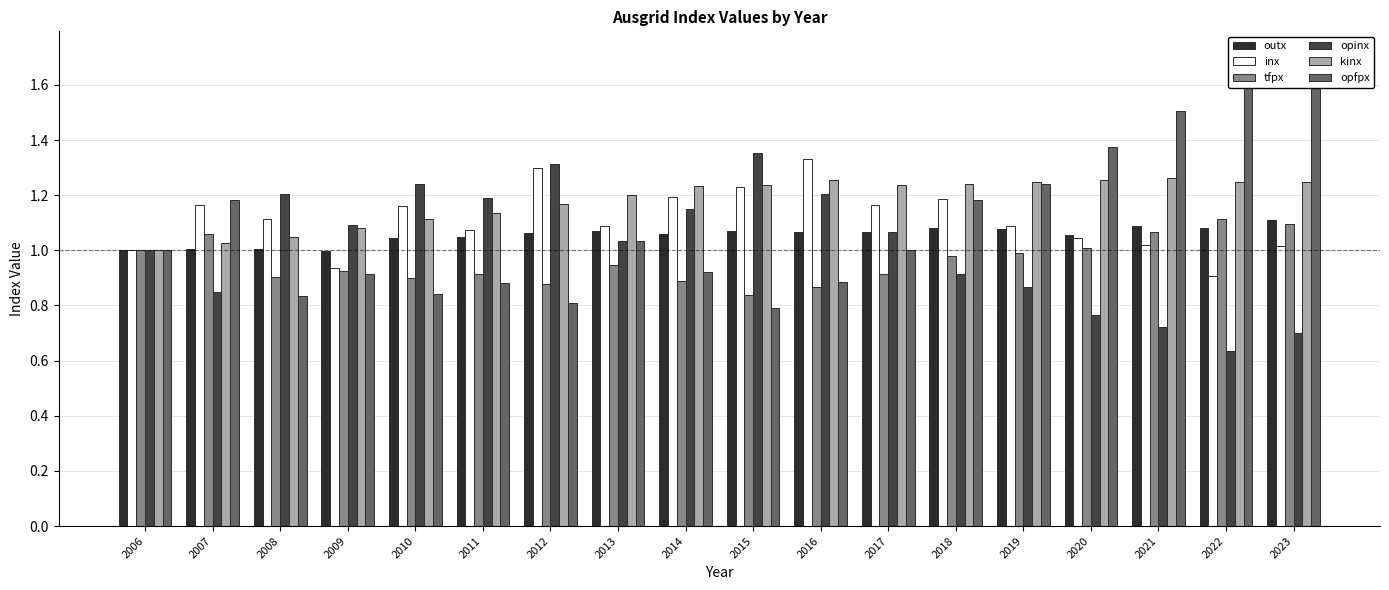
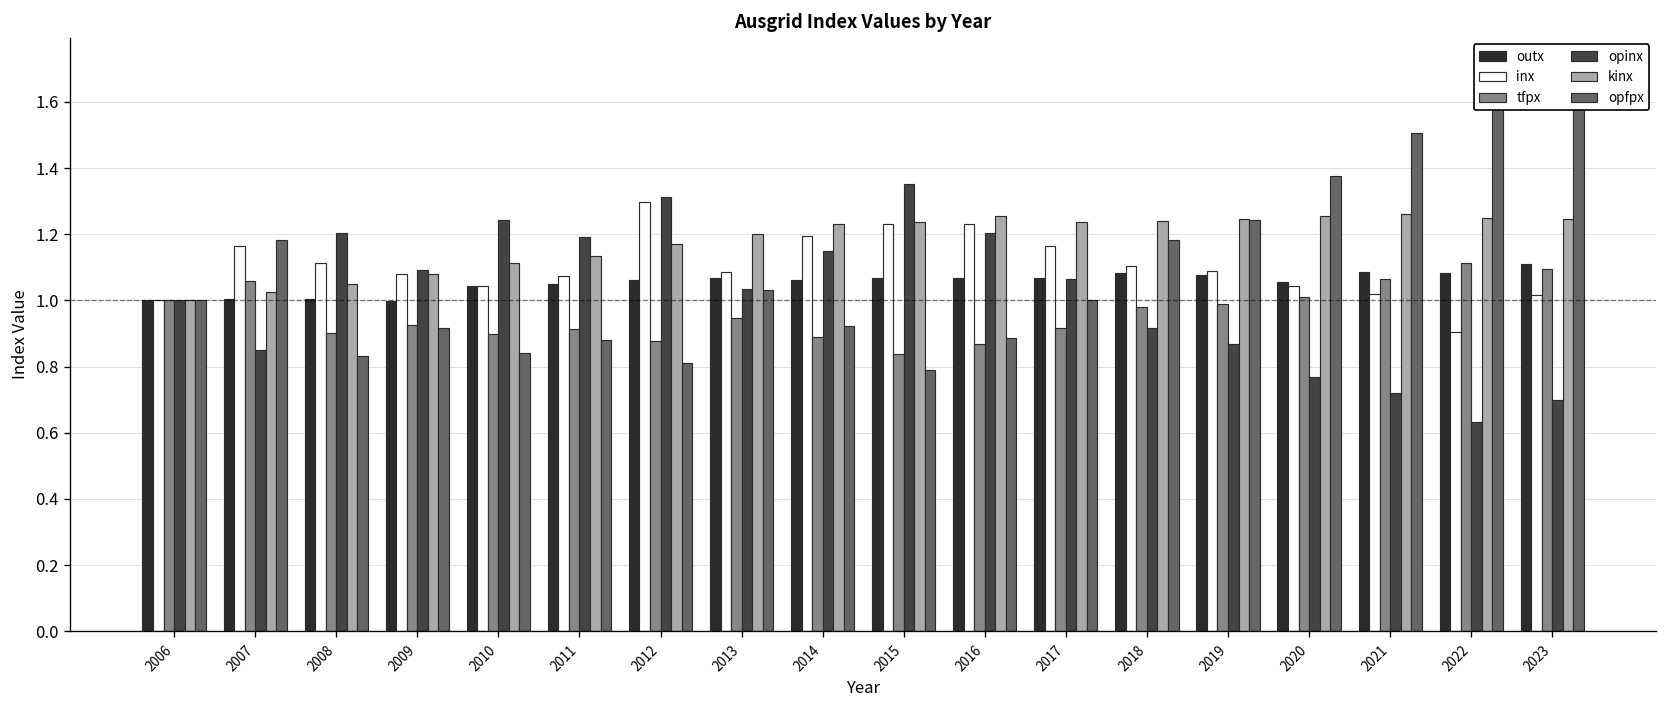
inx, 2009: 0.94 -> 1.08
inx, 2010: 1.16 -> 1.04
inx, 2016: 1.33 -> 1.23
inx, 2018: 1.19 -> 1.10
